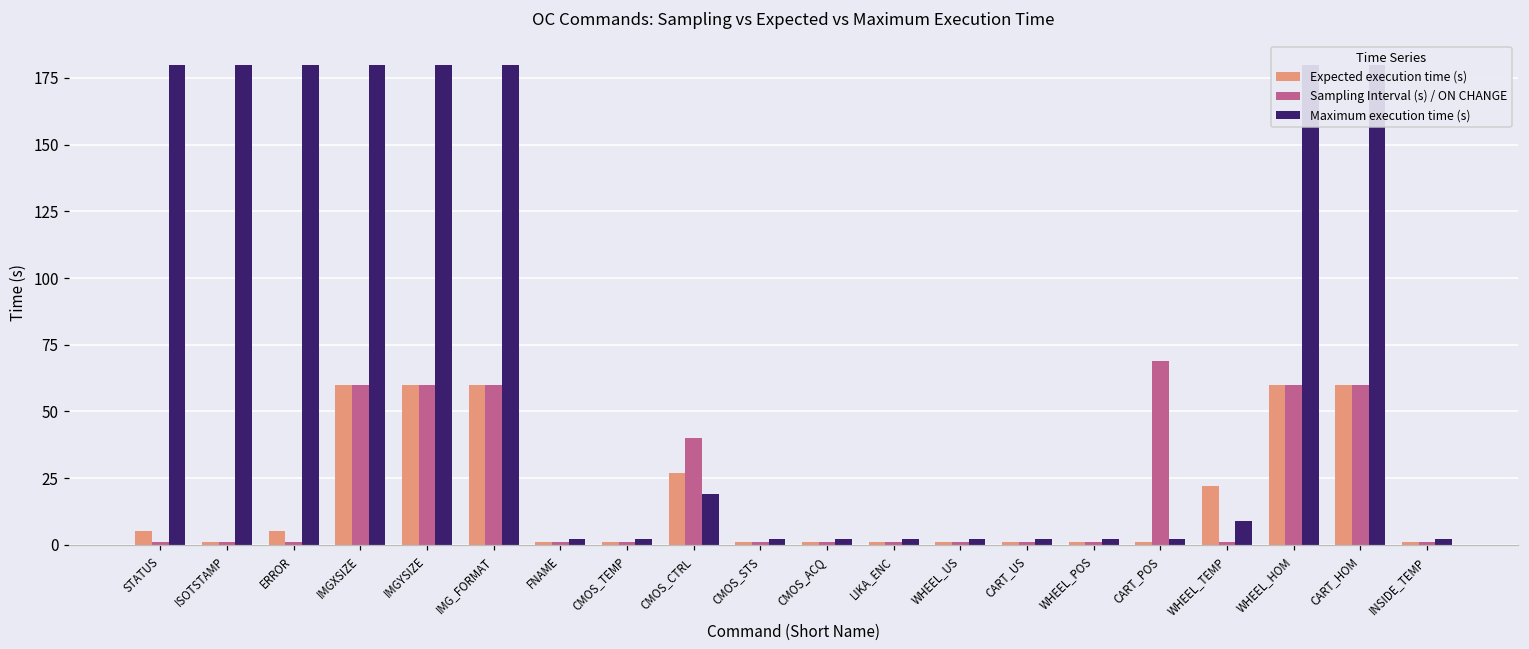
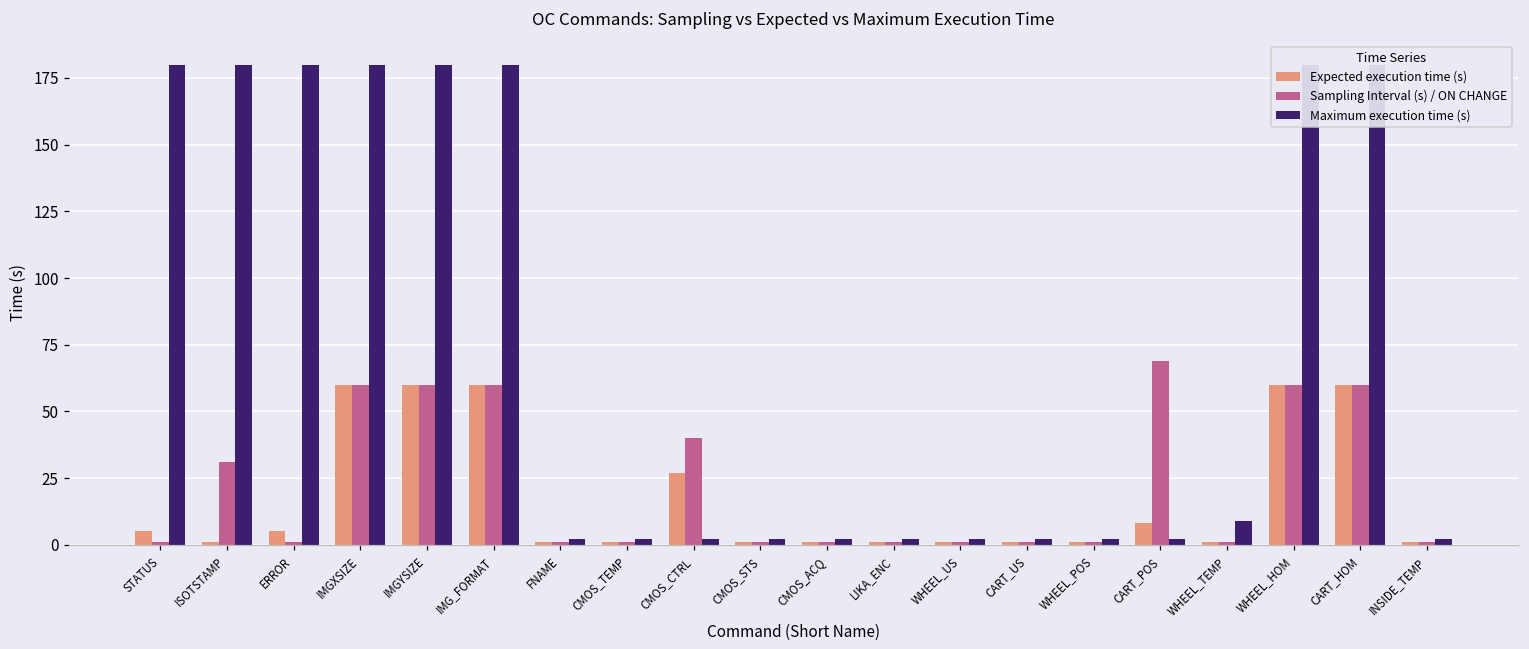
Sampling Interval (s) / ON CHANGE, ISOTSTAMP: 1 -> 31
Maximum execution time (s), CMOS_CTRL: 19 -> 2
Expected execution time (s), CART_POS: 1 -> 8
Expected execution time (s), WHEEL_TEMP: 22 -> 1
